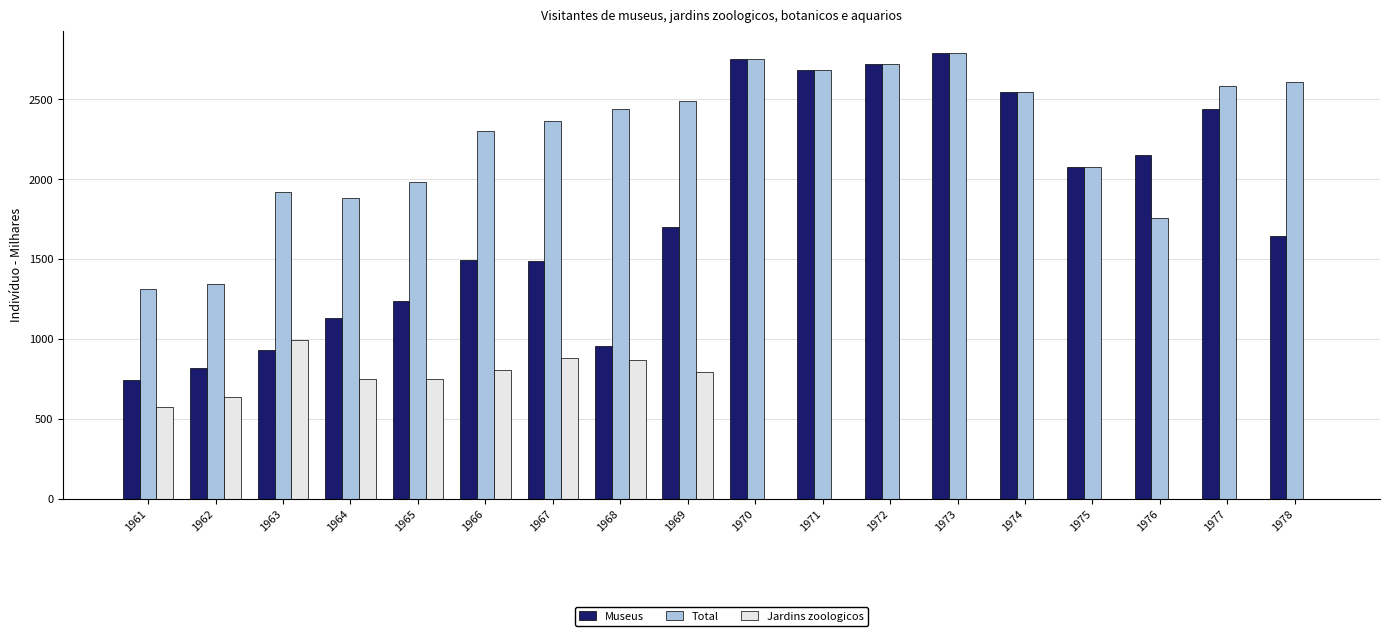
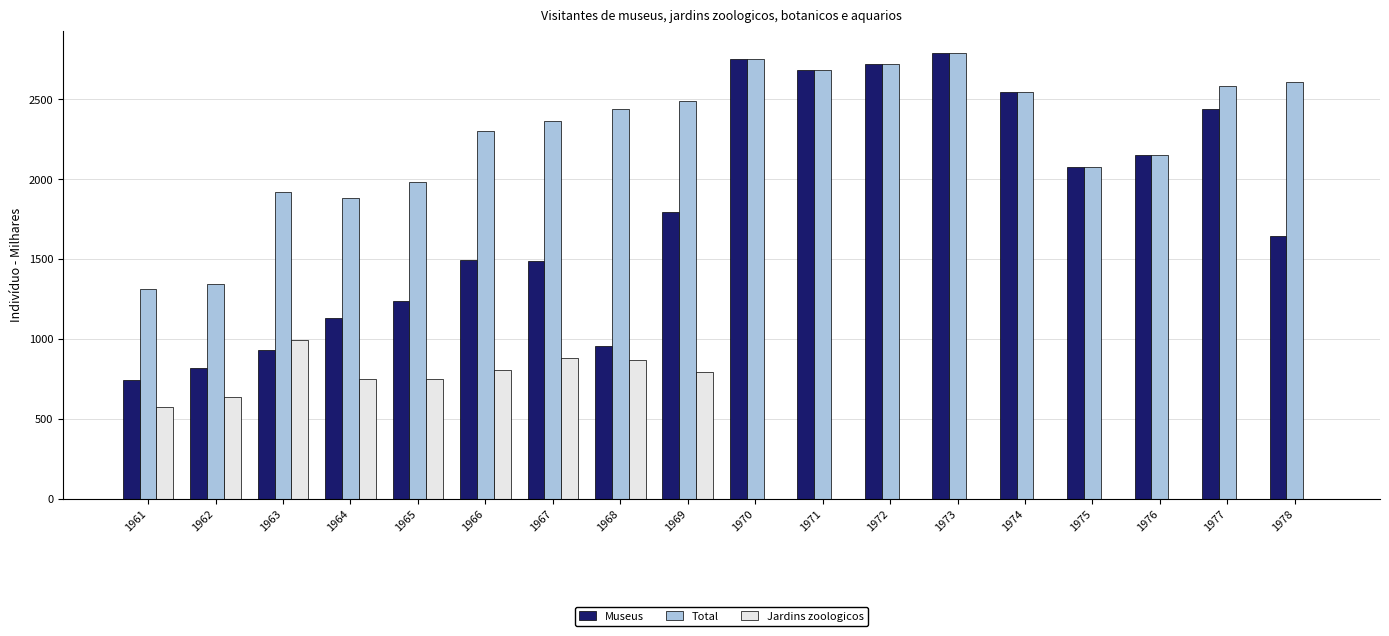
Museus, 1969: 1700 -> 1800
Total, 1976: 1760 -> 2150
